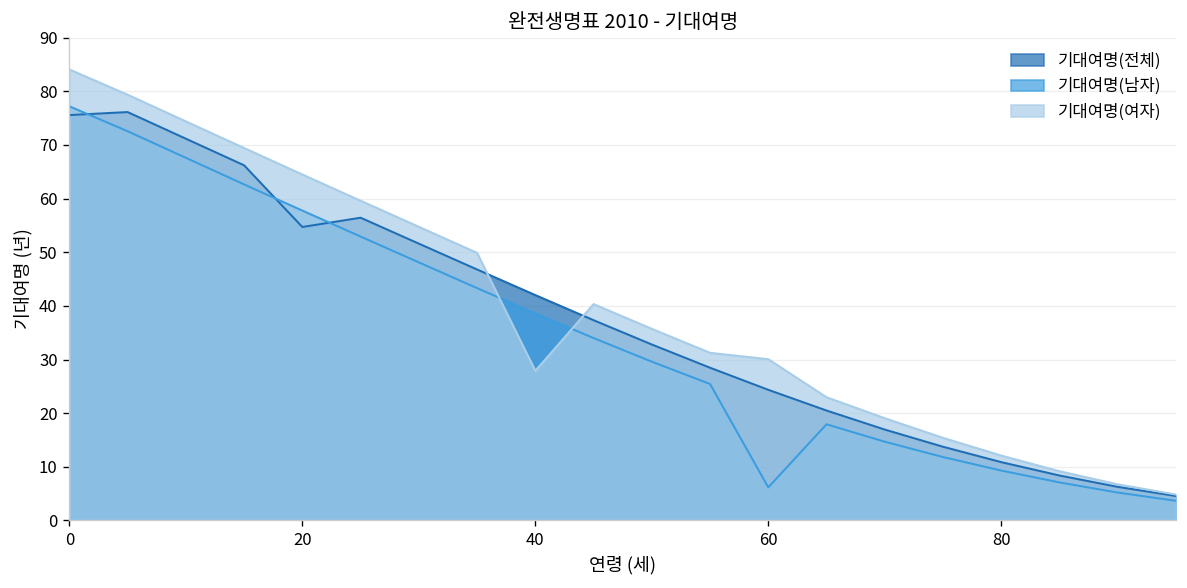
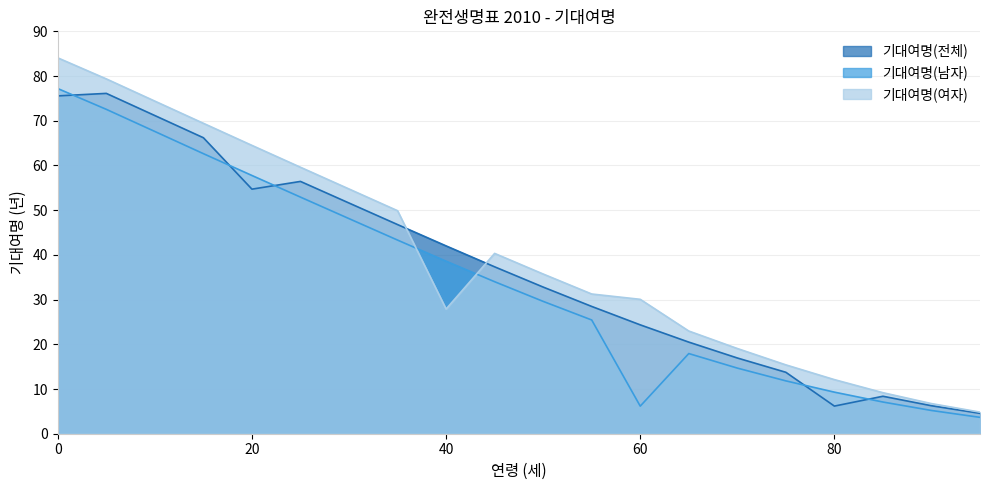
기대여명(전체), 80: 11 -> 6
